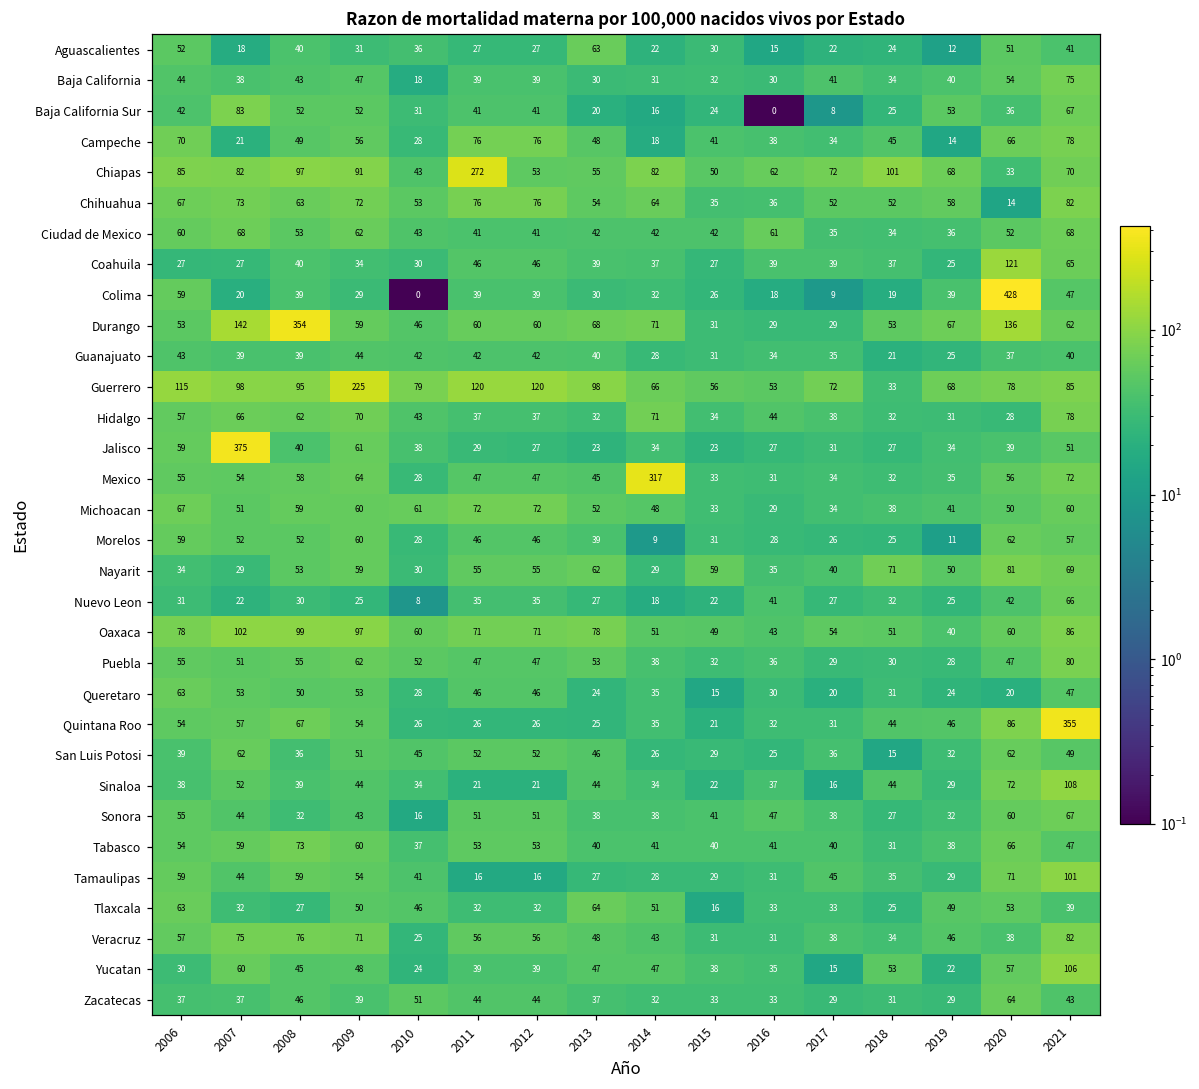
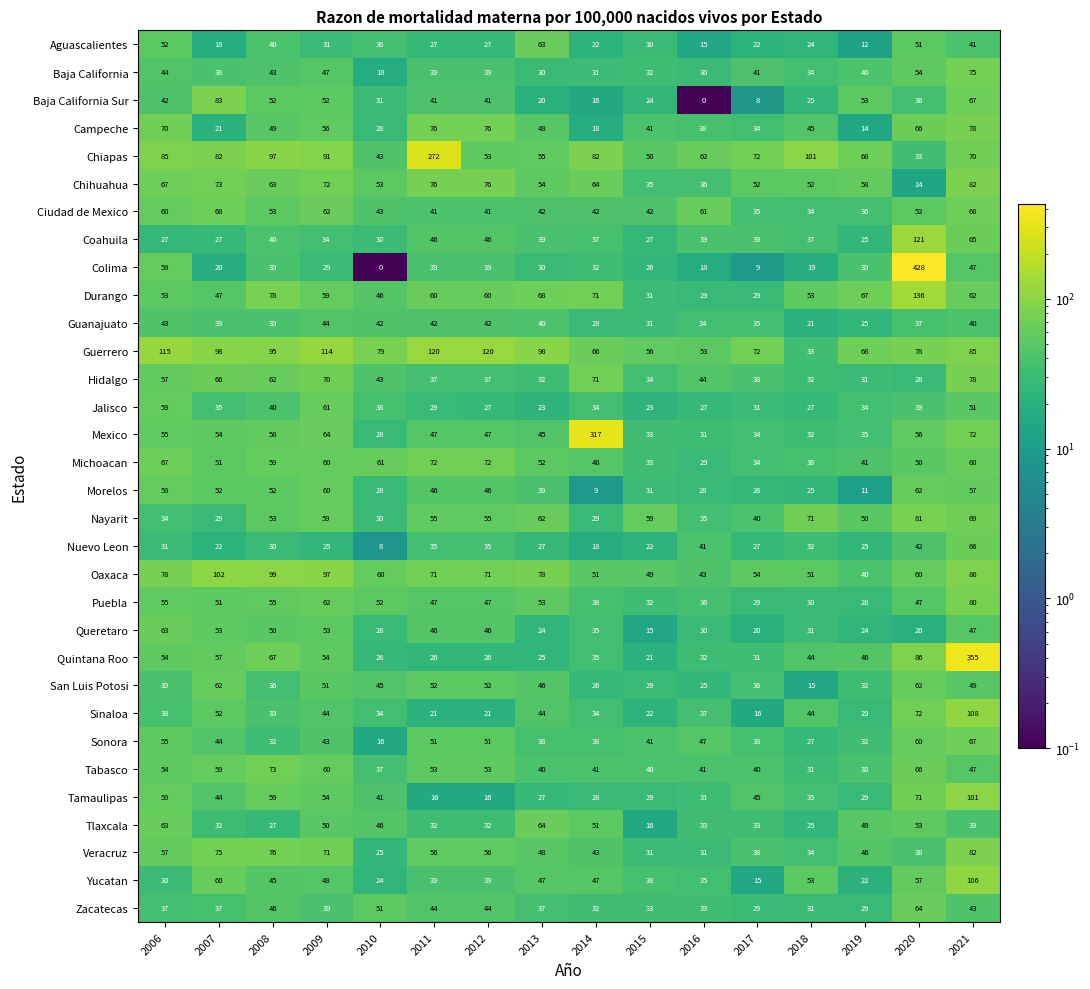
Durango, 2007: 142 -> 47
Durango, 2008: 354 -> 78
Guerrero, 2009: 225 -> 114
Jalisco, 2007: 375 -> 35
